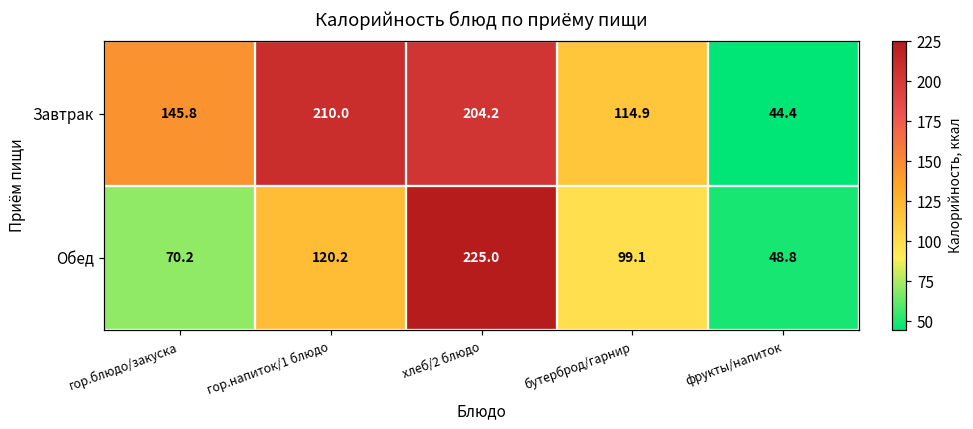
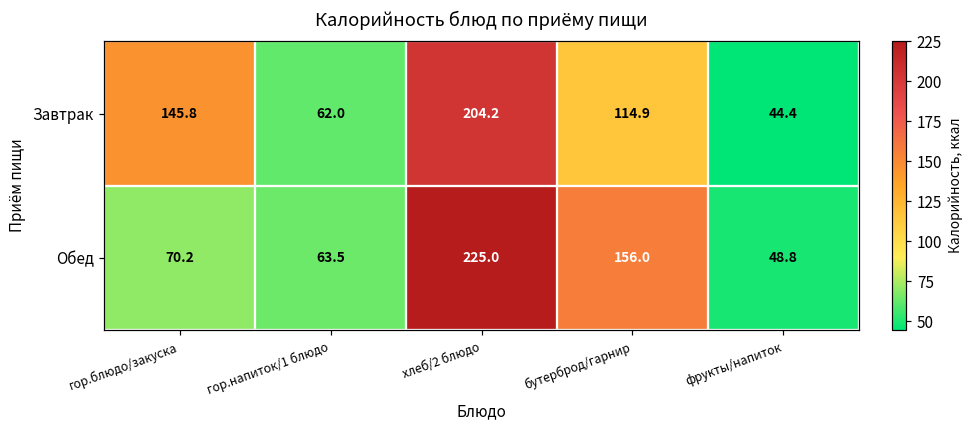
Завтрак, гор.напиток/1 блюдо: 210.0 -> 62.0
Обед, гор.напиток/1 блюдо: 120.2 -> 63.5
Обед, бутерброд/гарнир: 99.1 -> 156.0
